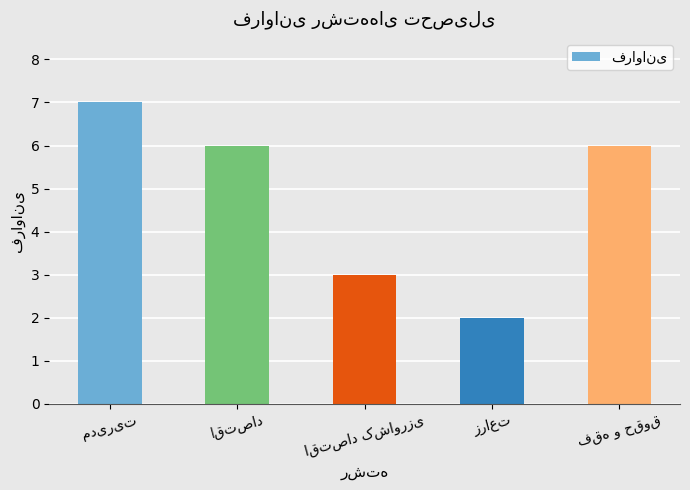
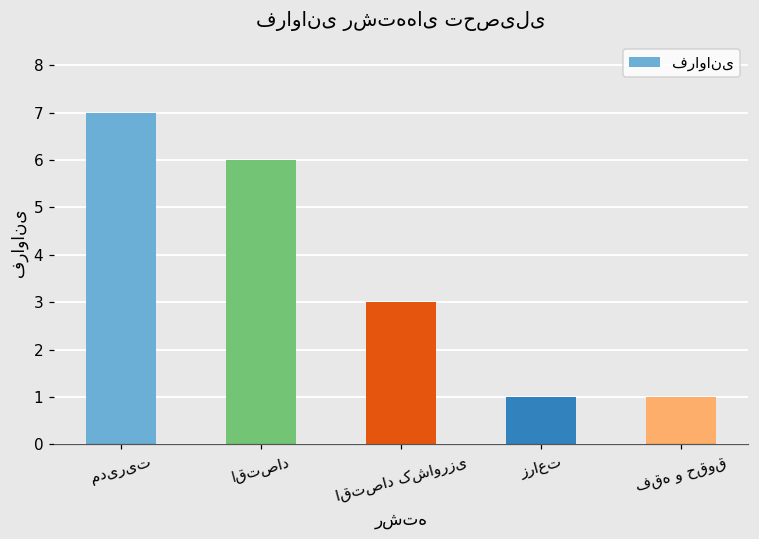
زراعت: 2 -> 1
فقه و حقوق: 6 -> 1
